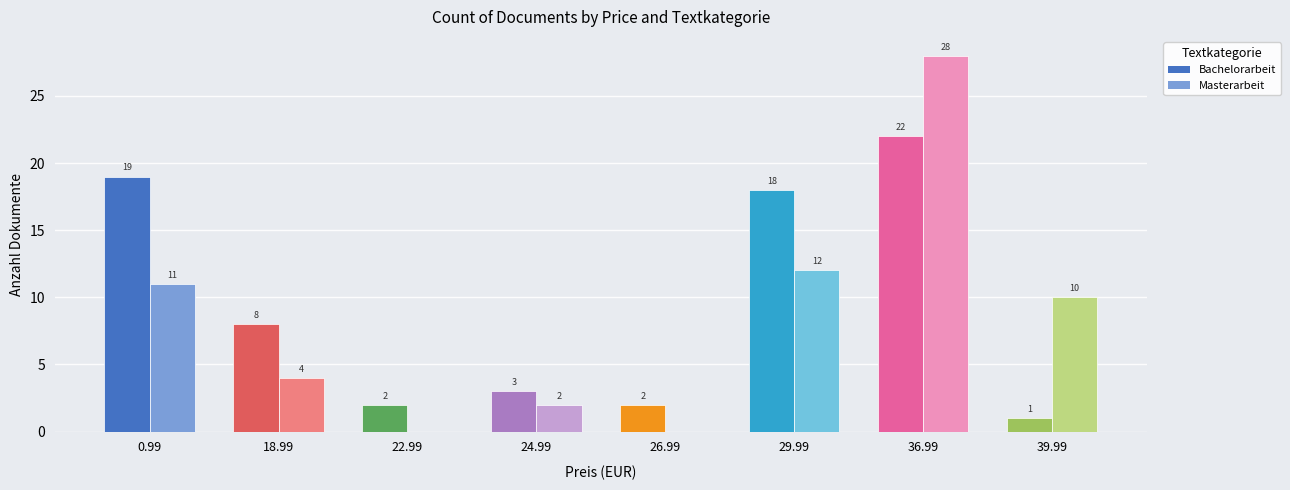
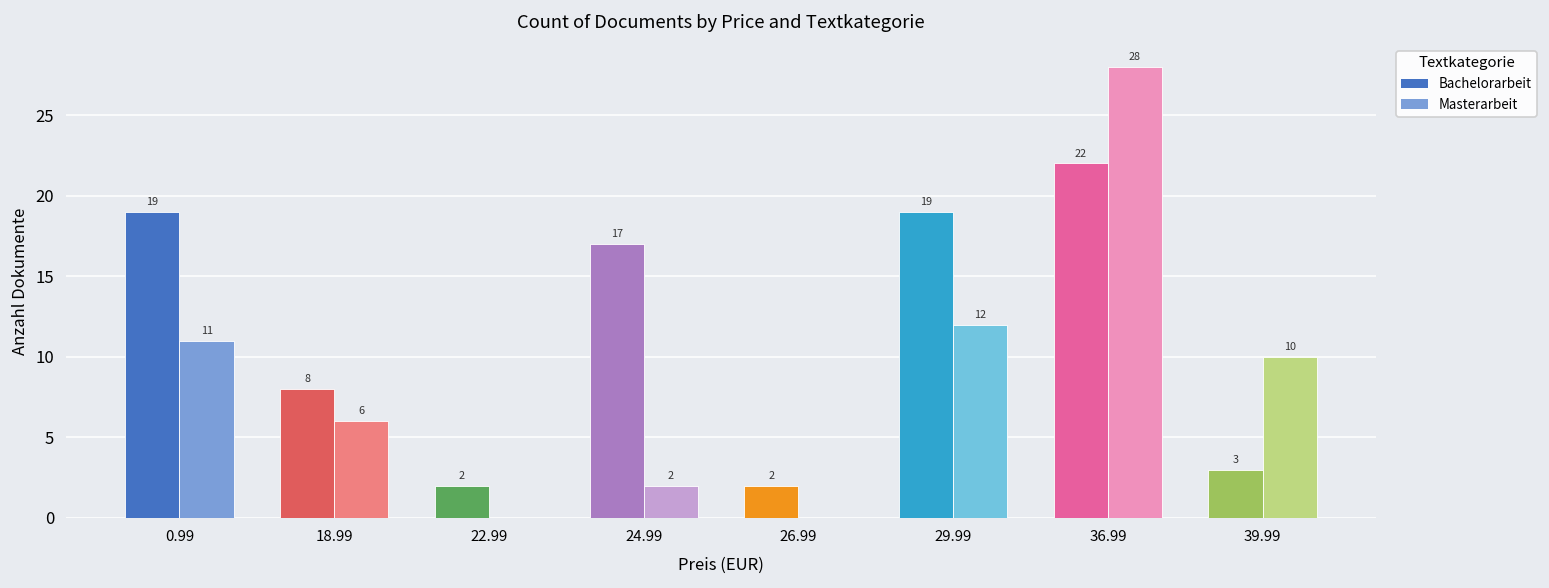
Masterarbeit, 18.99: 4 -> 6
Bachelorarbeit, 24.99: 3 -> 17
Bachelorarbeit, 29.99: 18 -> 19
Bachelorarbeit, 39.99: 1 -> 3
